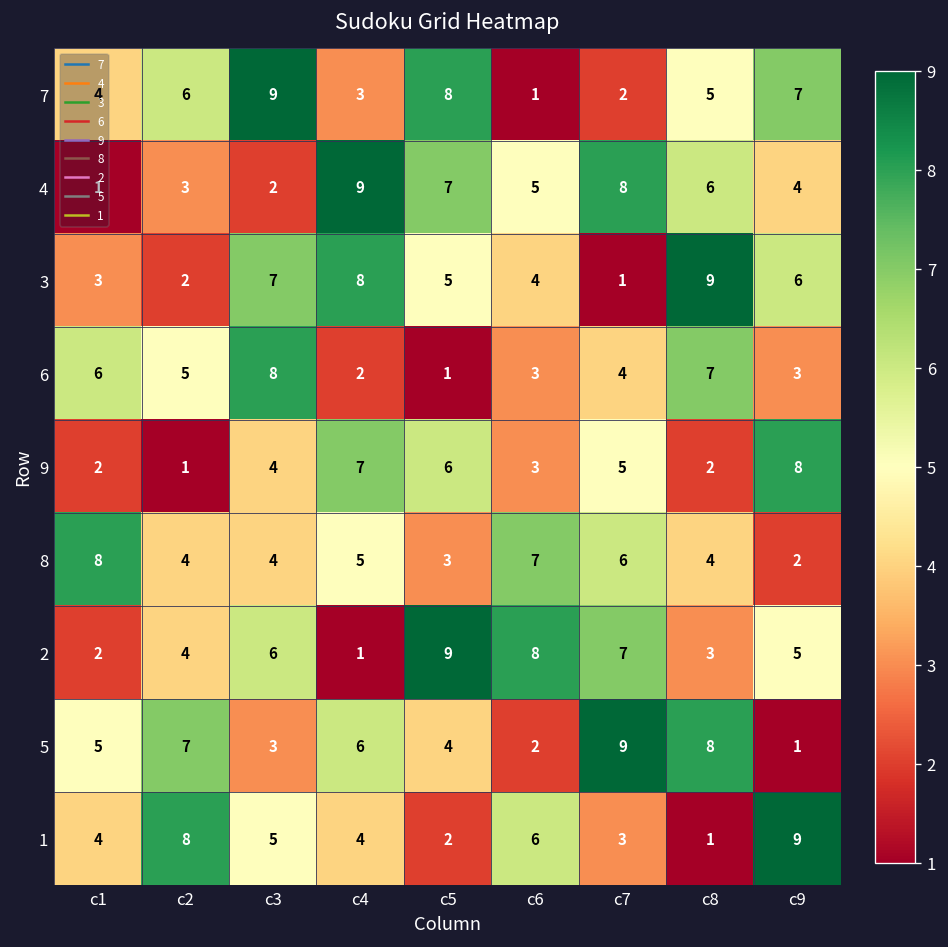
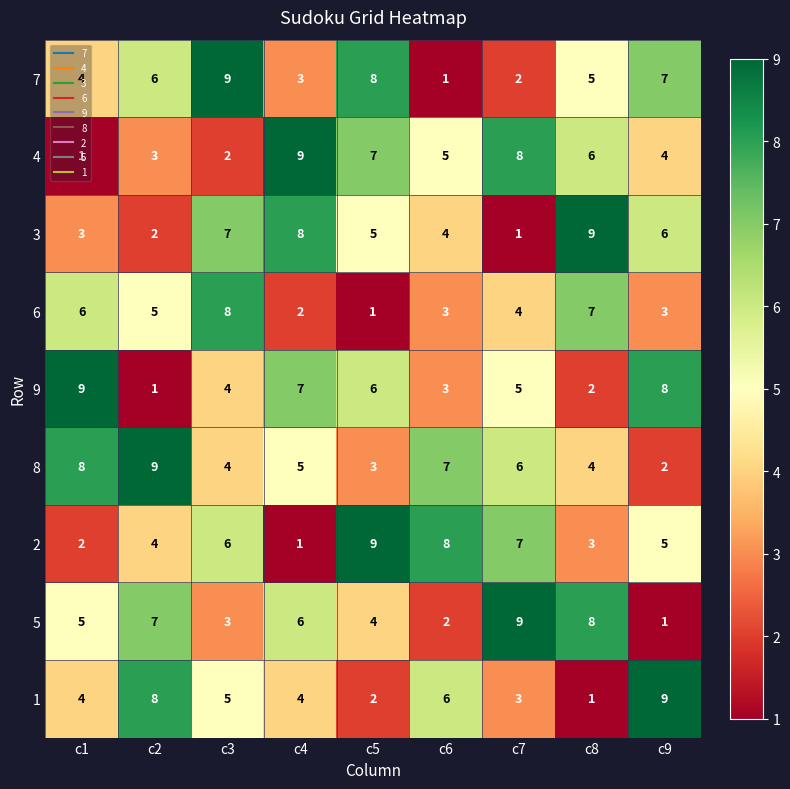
9, c1: 2 -> 9
8, c2: 4 -> 9
